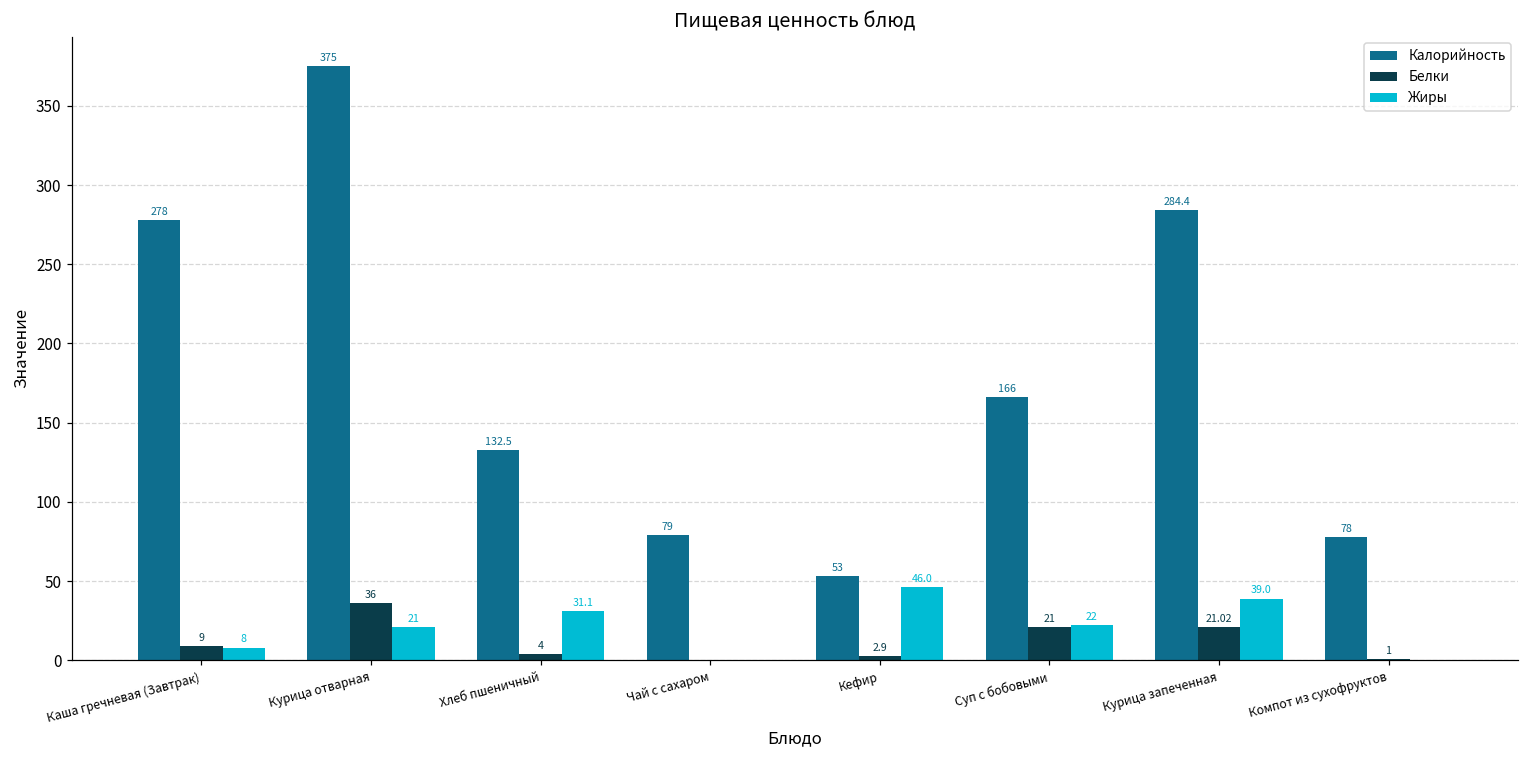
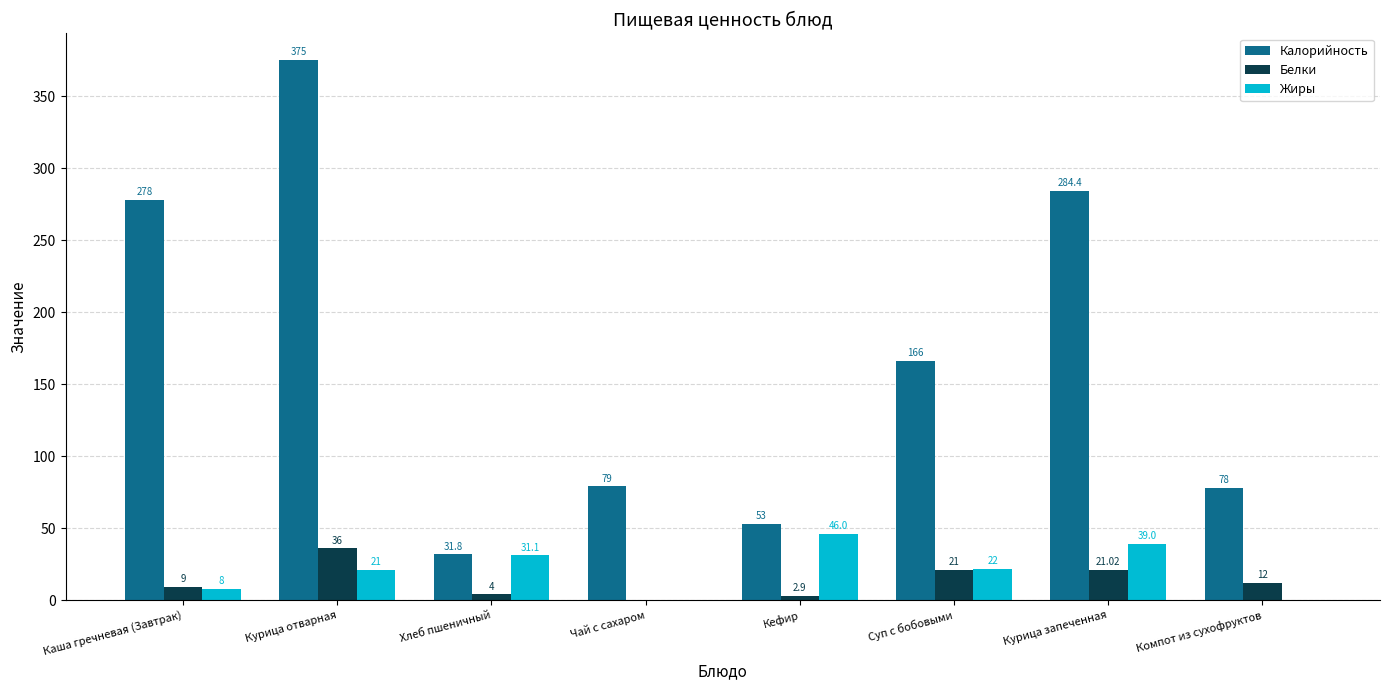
Калорийность, Хлеб пшеничный: 132.5 -> 31.8
Белки, Компот из сухофруктов: 1 -> 12
